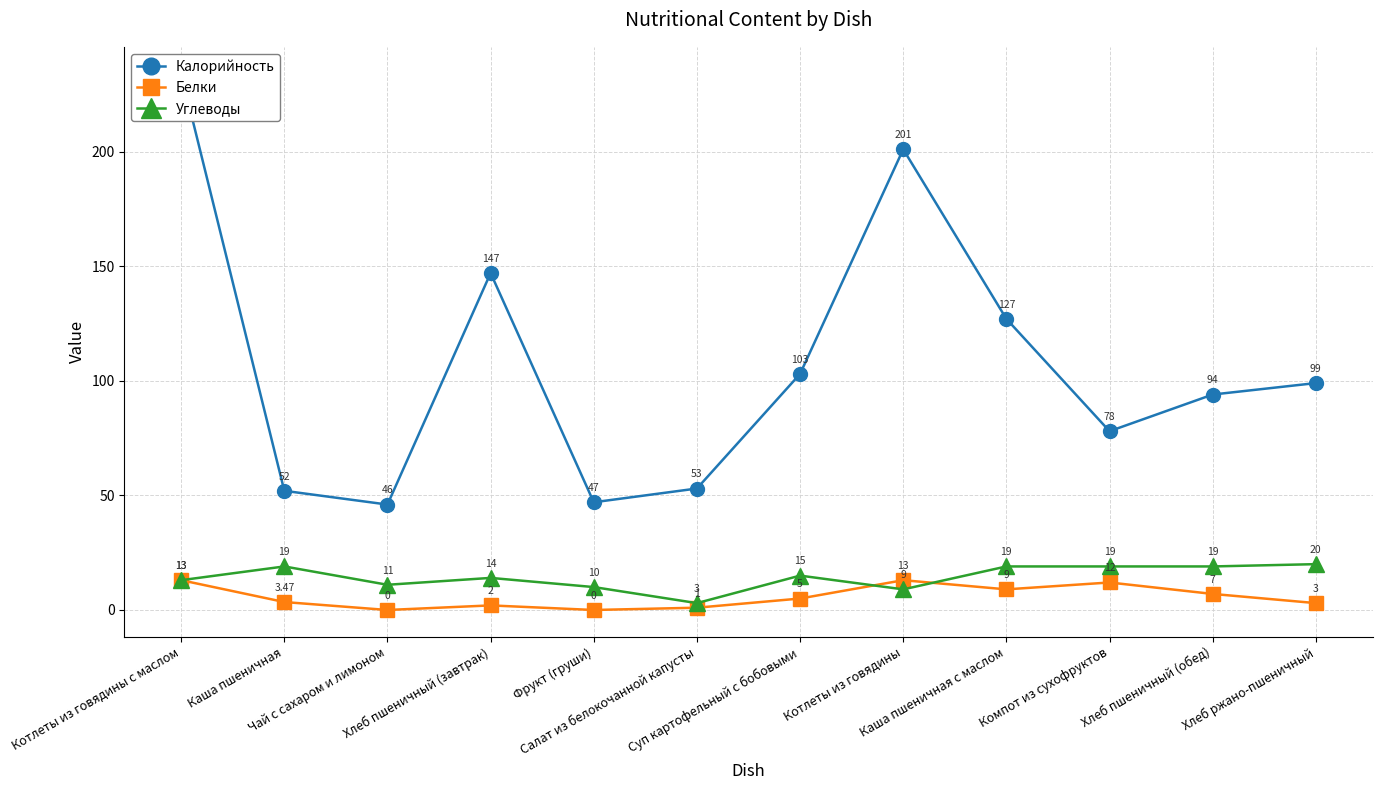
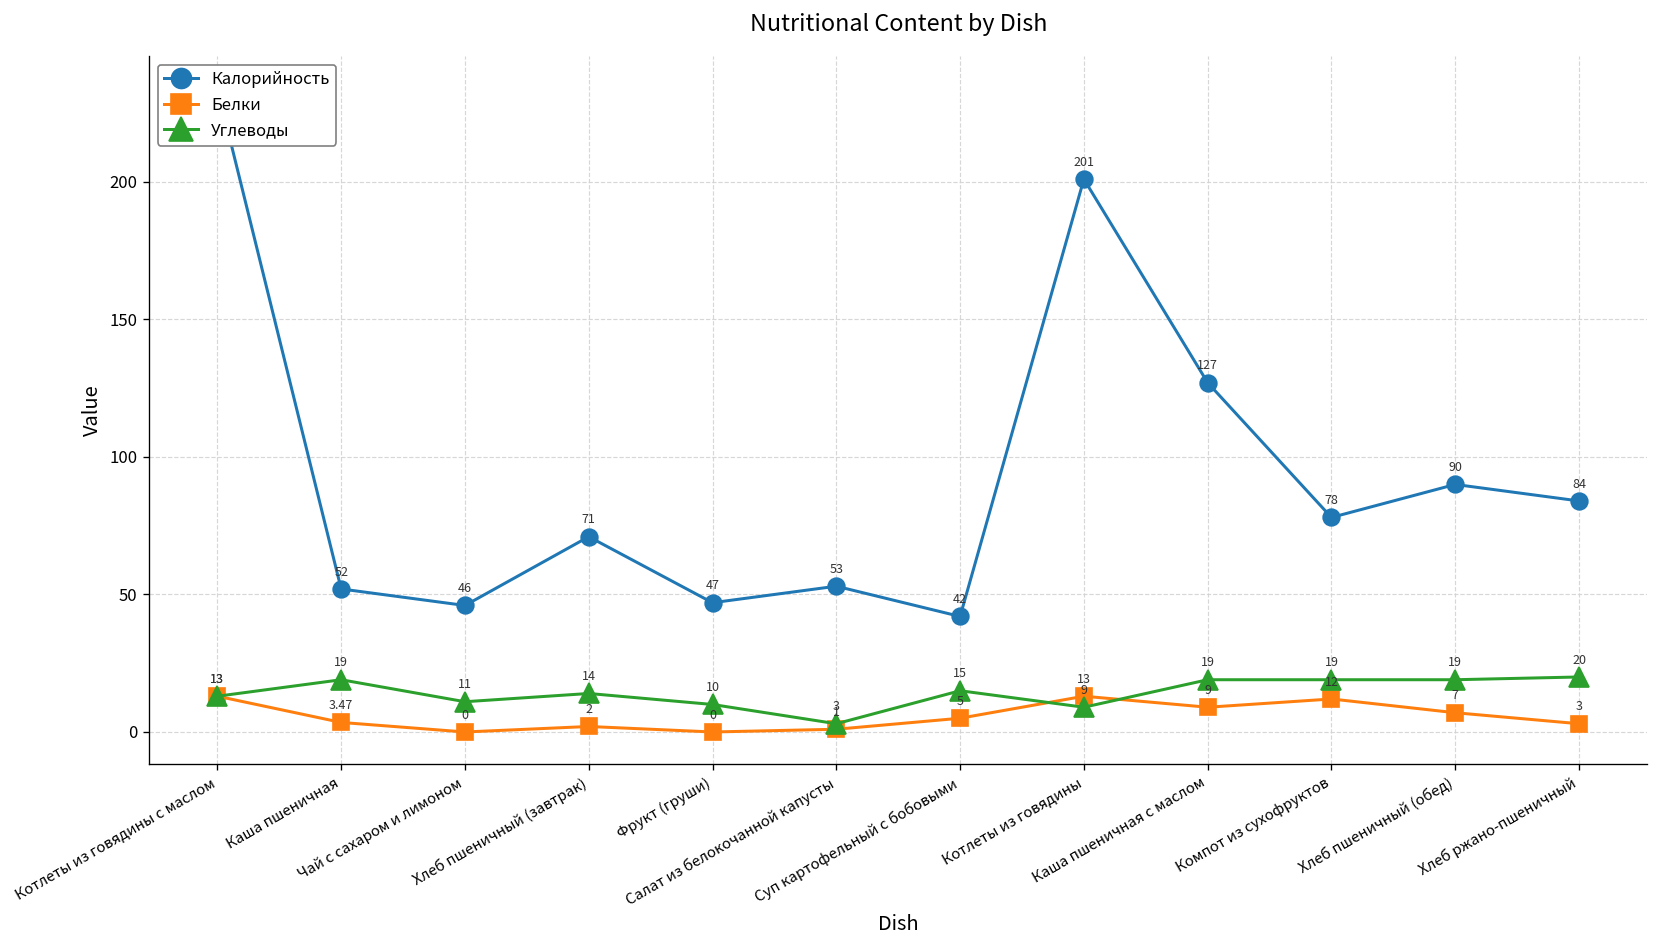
Калорийность, Хлеб пшеничный (завтрак): 147 -> 71
Калорийность, Суп картофельный с бобовыми: 103 -> 42
Калорийность, Хлеб пшеничный (обед): 94 -> 90
Калорийность, Хлеб ржано-пшеничный: 99 -> 84
